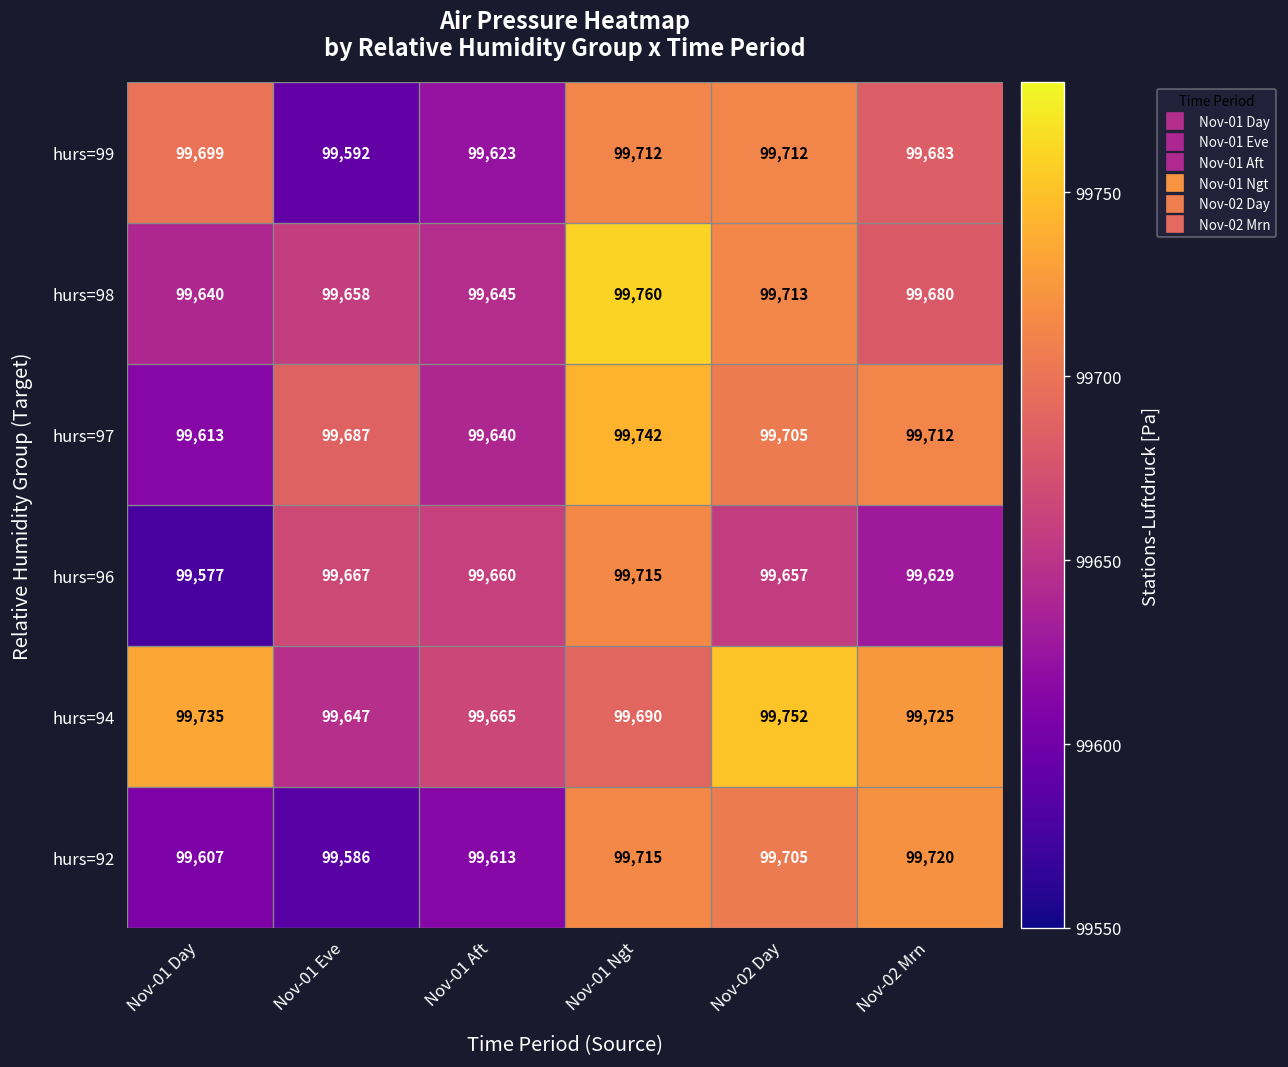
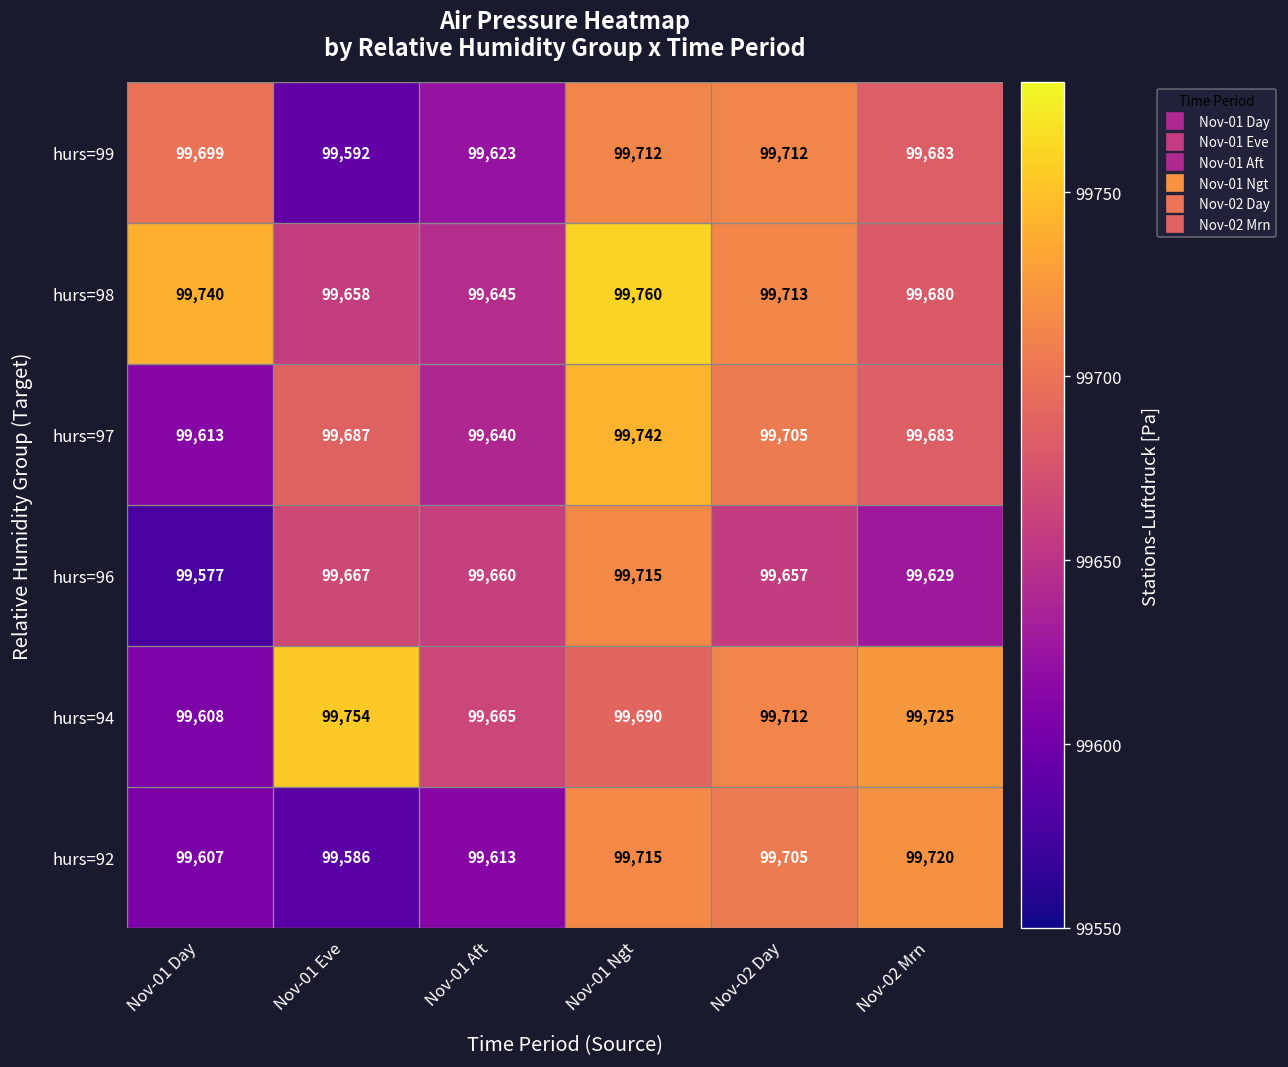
hurs=98, Nov-01 Day: 99,640 -> 99,740
hurs=97, Nov-02 Mrn: 99,712 -> 99,683
hurs=94, Nov-01 Day: 99,735 -> 99,608
hurs=94, Nov-01 Eve: 99,647 -> 99,754
hurs=94, Nov-02 Day: 99,752 -> 99,712
